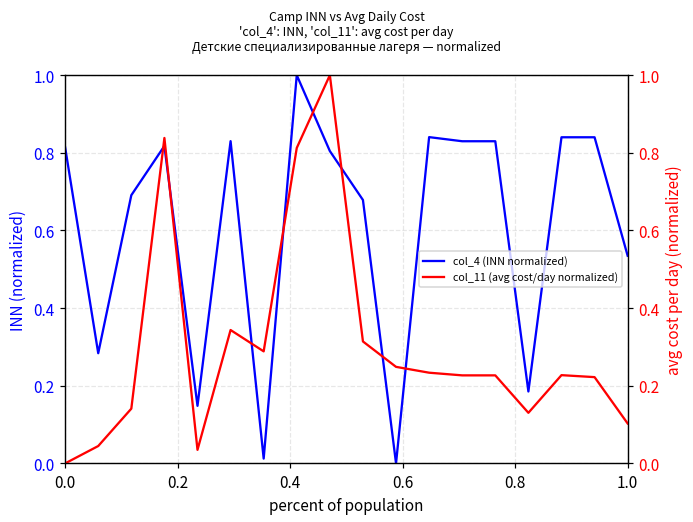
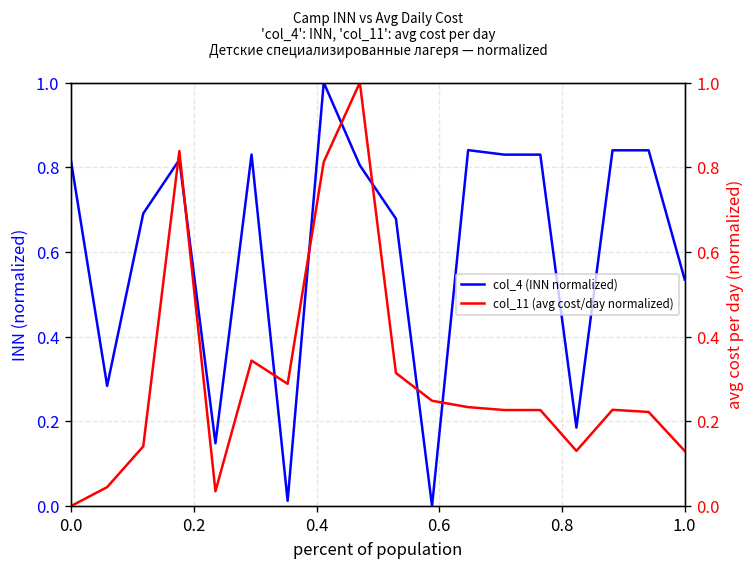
col_11 (avg cost/day normalized), 1.0: 0.10 -> 0.13
